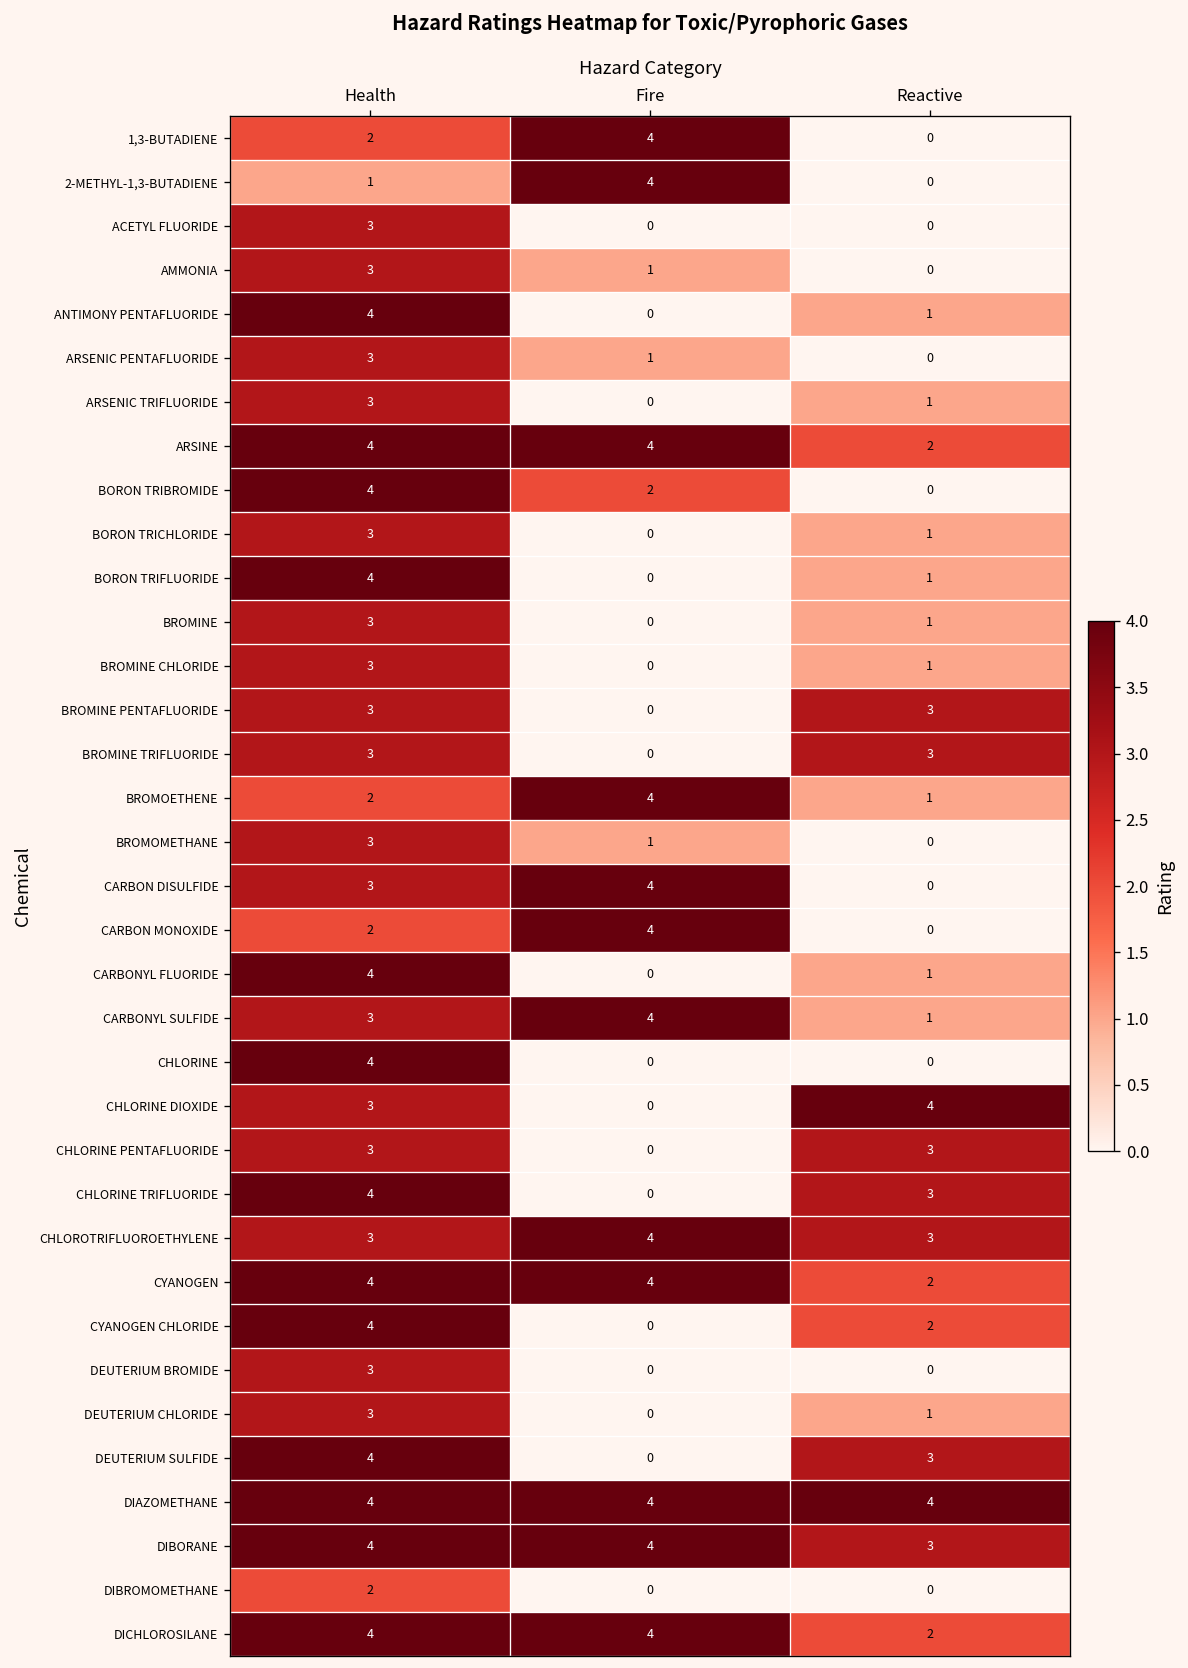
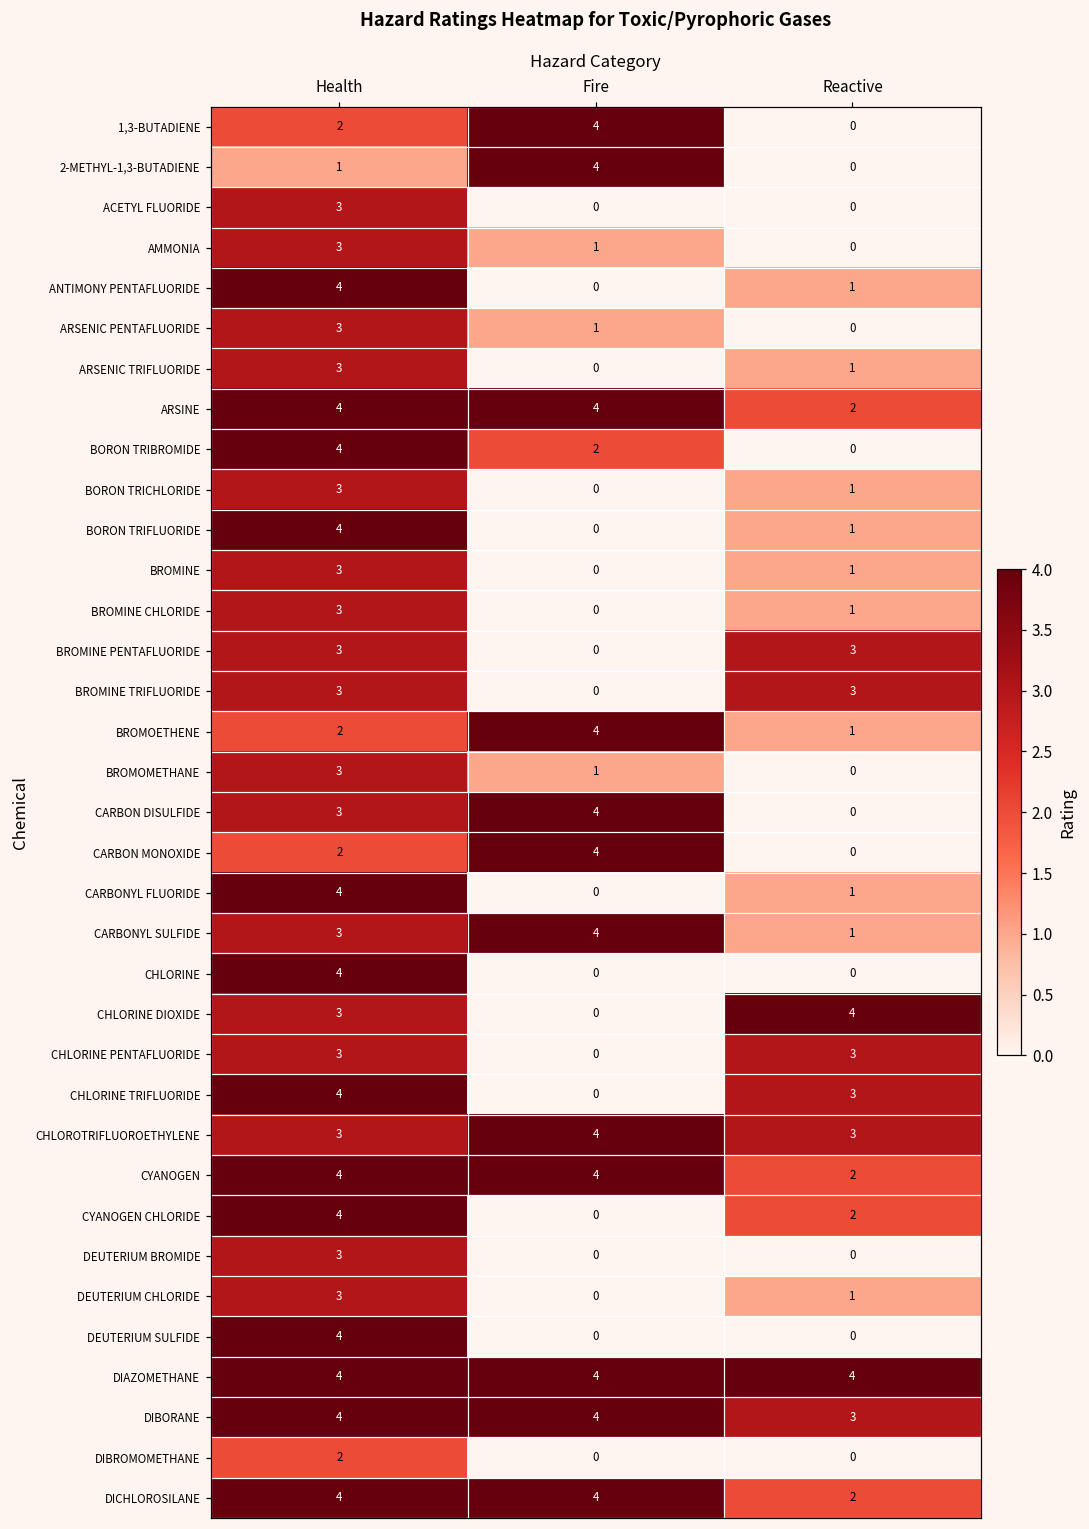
DEUTERIUM SULFIDE, Reactive: 3 -> 0
